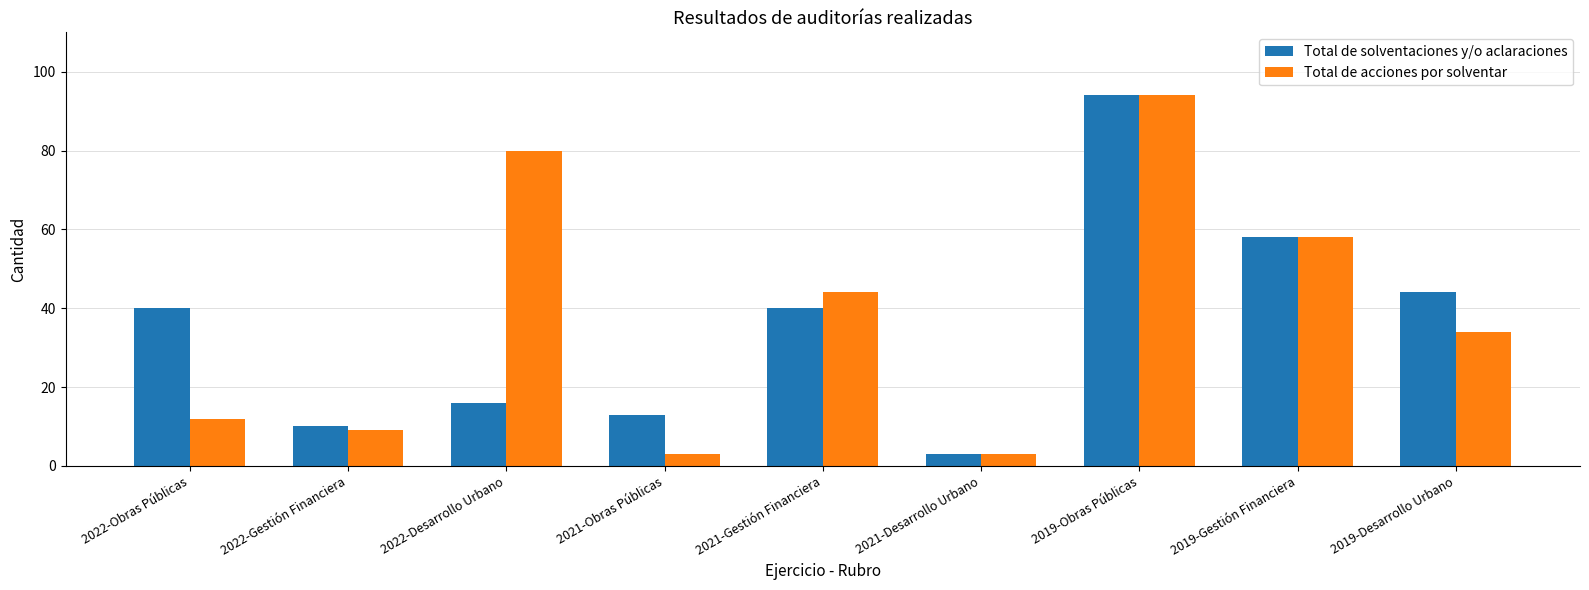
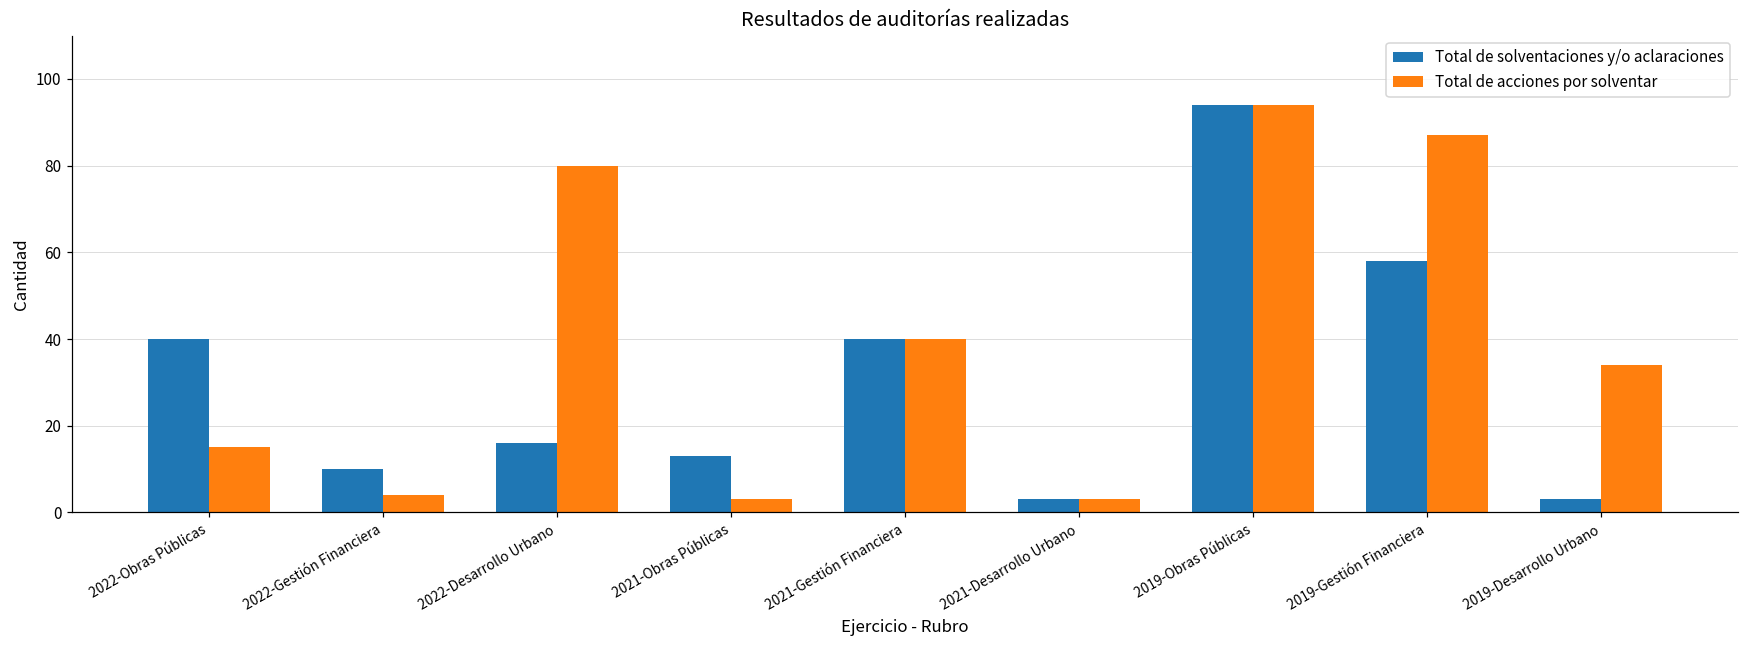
Total de acciones por solventar, 2022-Obras Públicas: 12 -> 15
Total de acciones por solventar, 2022-Gestión Financiera: 9 -> 4
Total de acciones por solventar, 2021-Gestión Financiera: 44 -> 40
Total de acciones por solventar, 2019-Gestión Financiera: 58 -> 87
Total de solventaciones y/o aclaraciones, 2019-Desarrollo Urbano: 44 -> 3
